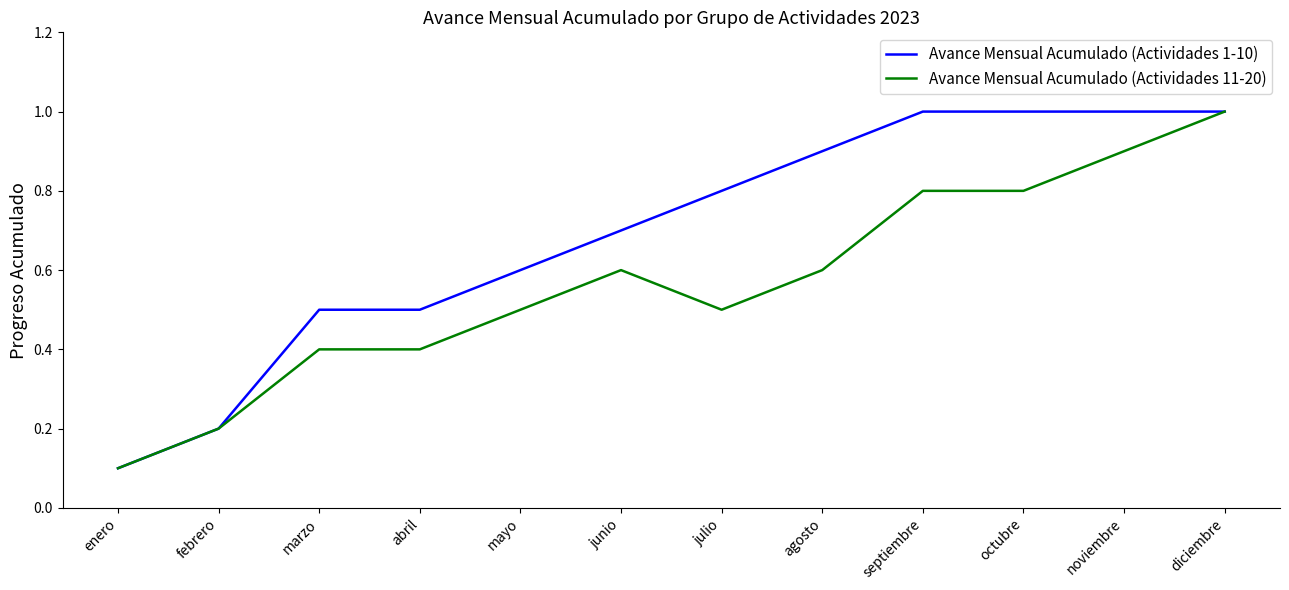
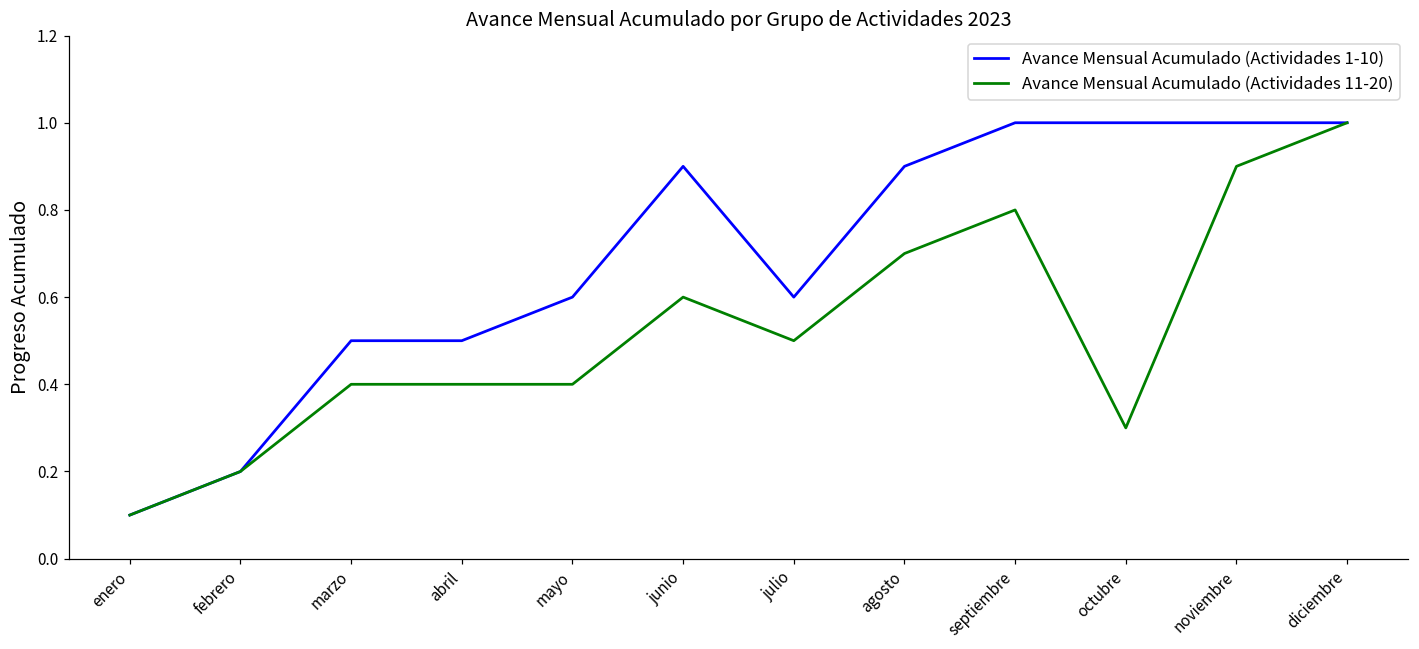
Avance Mensual Acumulado (Actividades 11-20), mayo: 0.5 -> 0.4
Avance Mensual Acumulado (Actividades 1-10), junio: 0.7 -> 0.9
Avance Mensual Acumulado (Actividades 1-10), julio: 0.8 -> 0.6
Avance Mensual Acumulado (Actividades 11-20), agosto: 0.6 -> 0.7
Avance Mensual Acumulado (Actividades 11-20), octubre: 0.8 -> 0.3
